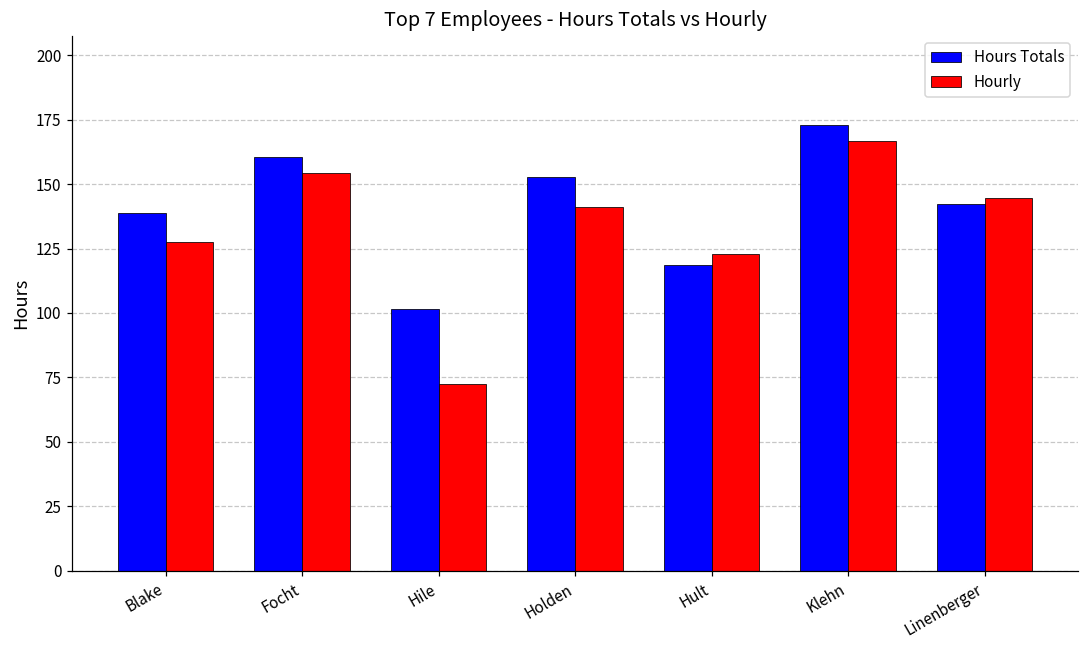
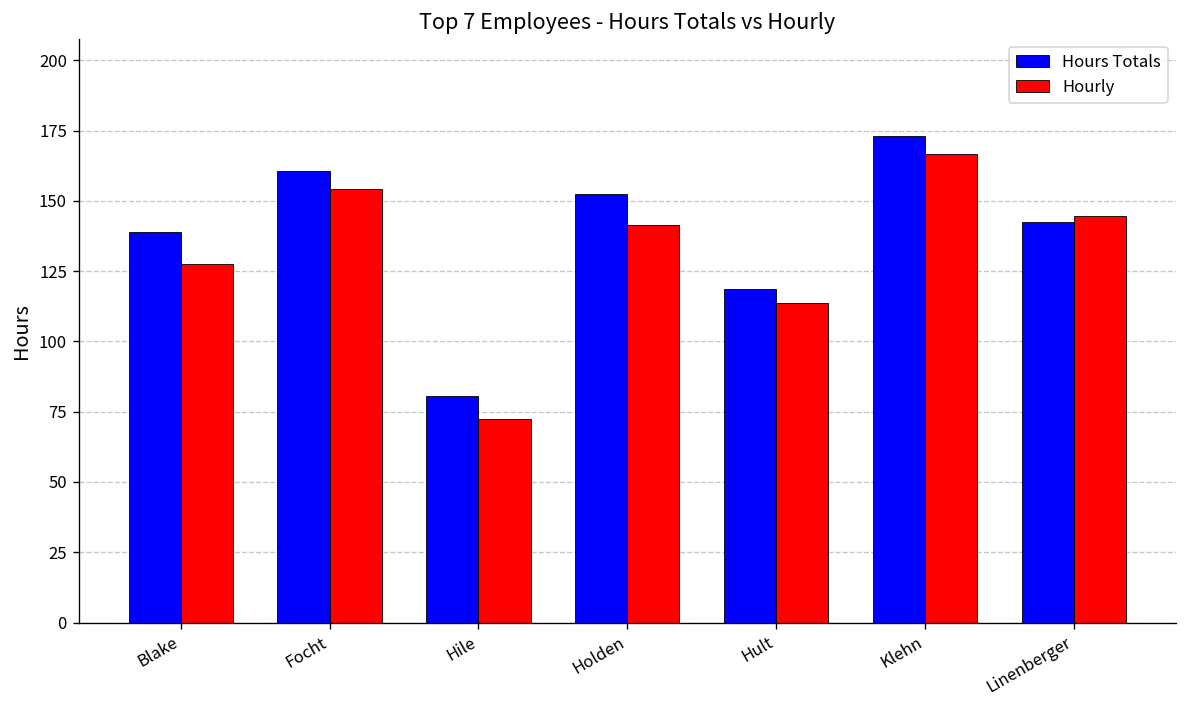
Hours Totals, Hile: 102 -> 81
Hourly, Hult: 123 -> 114
